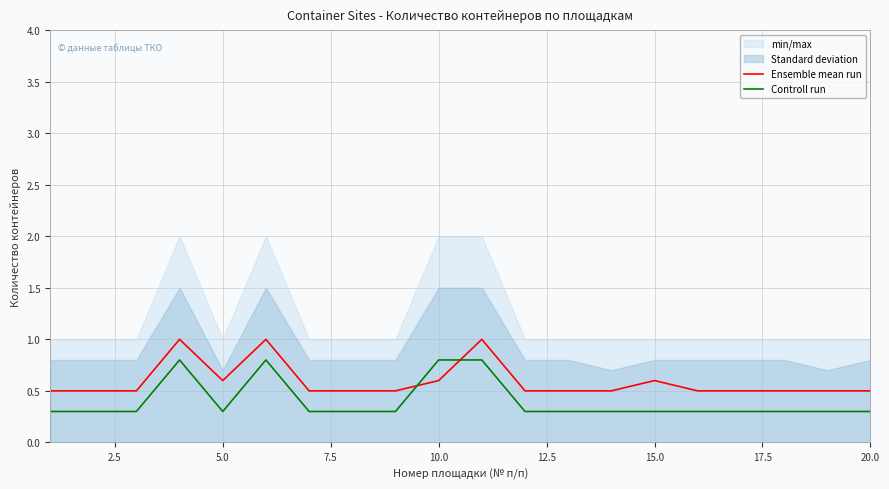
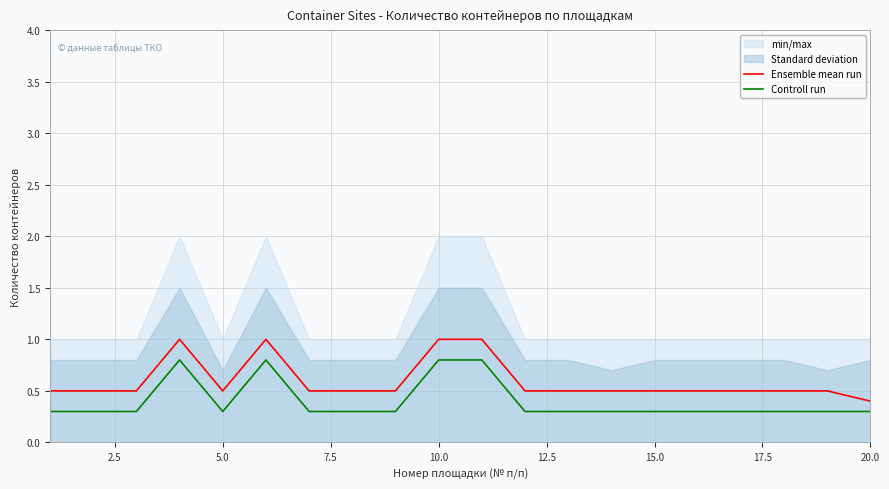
Ensemble mean run, 5.0: 0.6 -> 0.5
Ensemble mean run, 10.0: 0.6 -> 1.0
Ensemble mean run, 15.0: 0.6 -> 0.5
Ensemble mean run, 20.0: 0.5 -> 0.4
